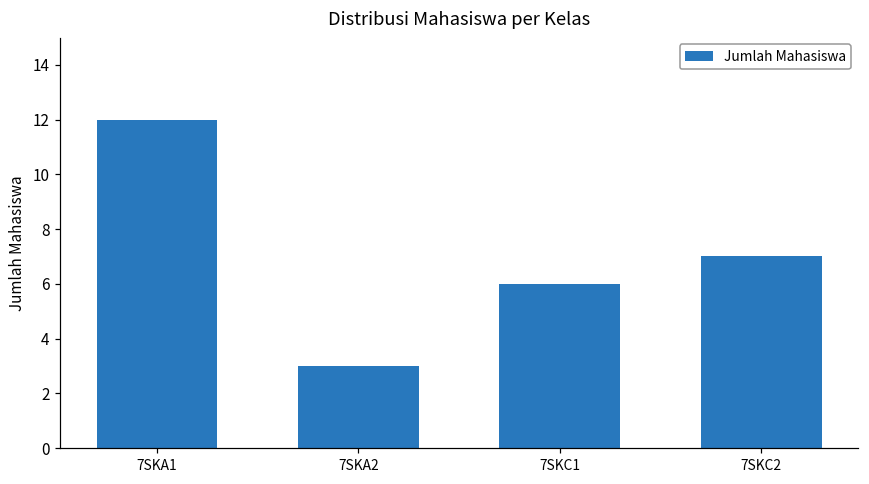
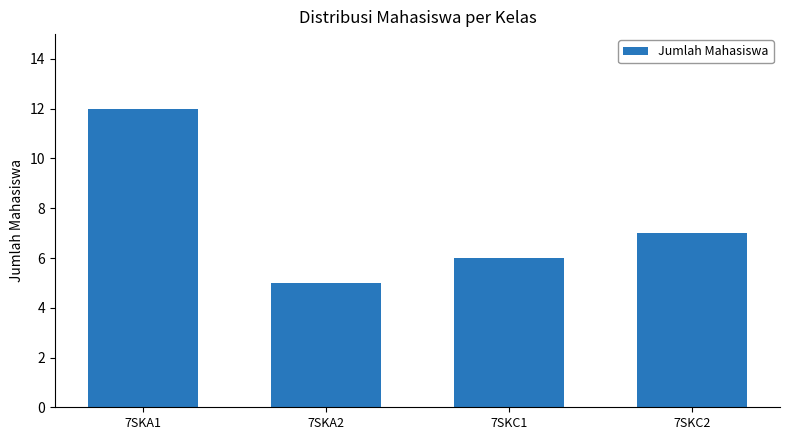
7SKA2: 3 -> 5
